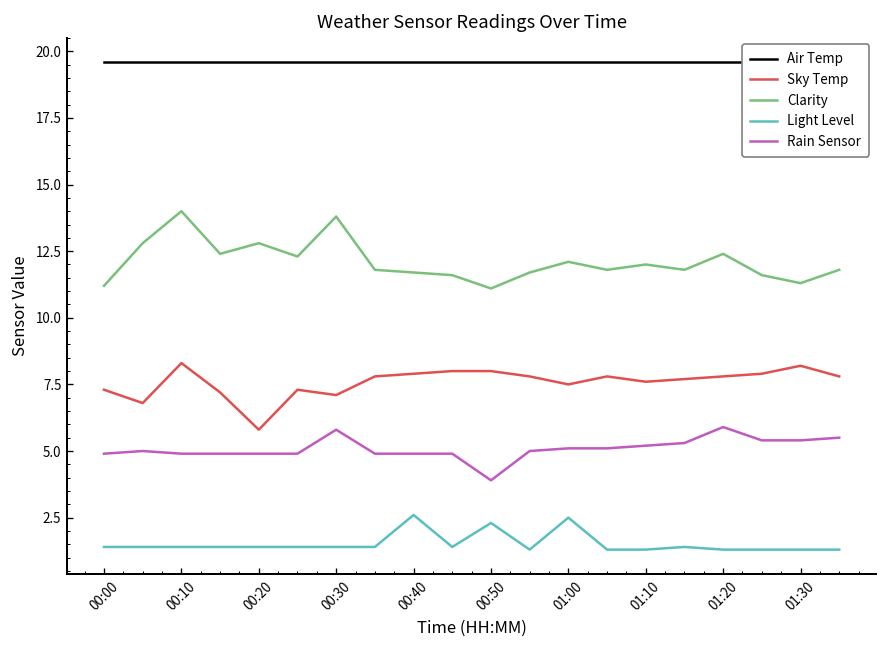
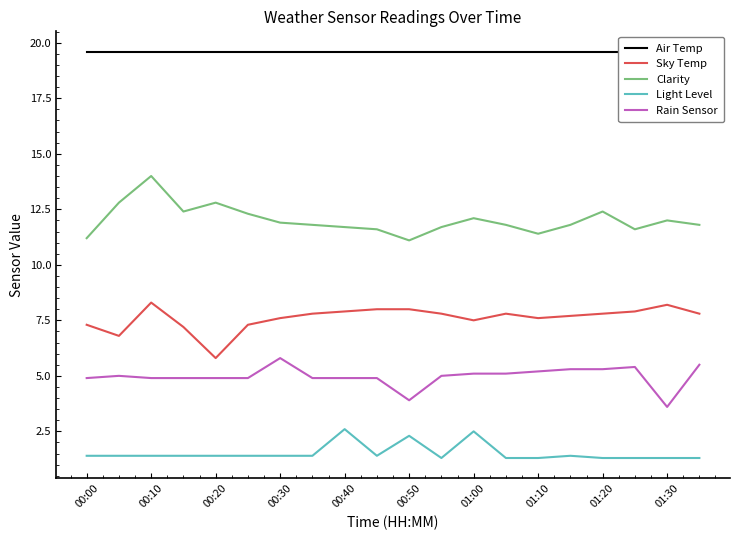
Sky Temp, 00:30: 7.1 -> 7.6
Clarity, 00:30: 13.8 -> 11.9
Clarity, 01:10: 12.0 -> 11.4
Rain Sensor, 01:20: 5.9 -> 5.3
Clarity, 01:30: 11.3 -> 12.0
Rain Sensor, 01:30: 5.4 -> 3.6
